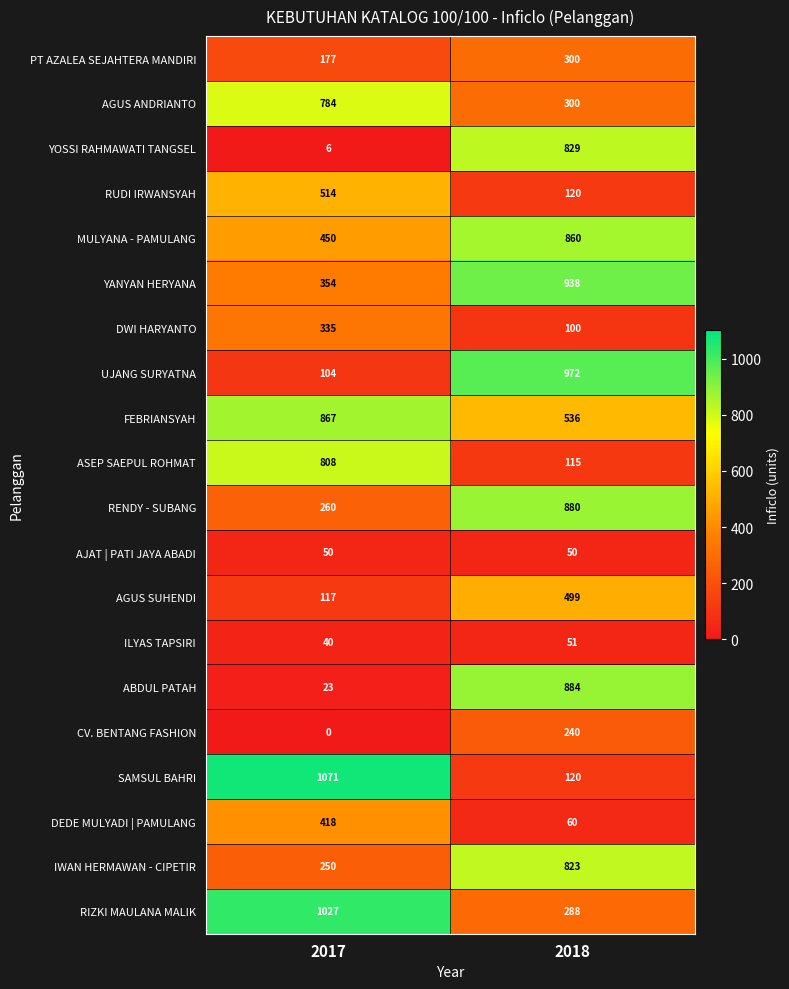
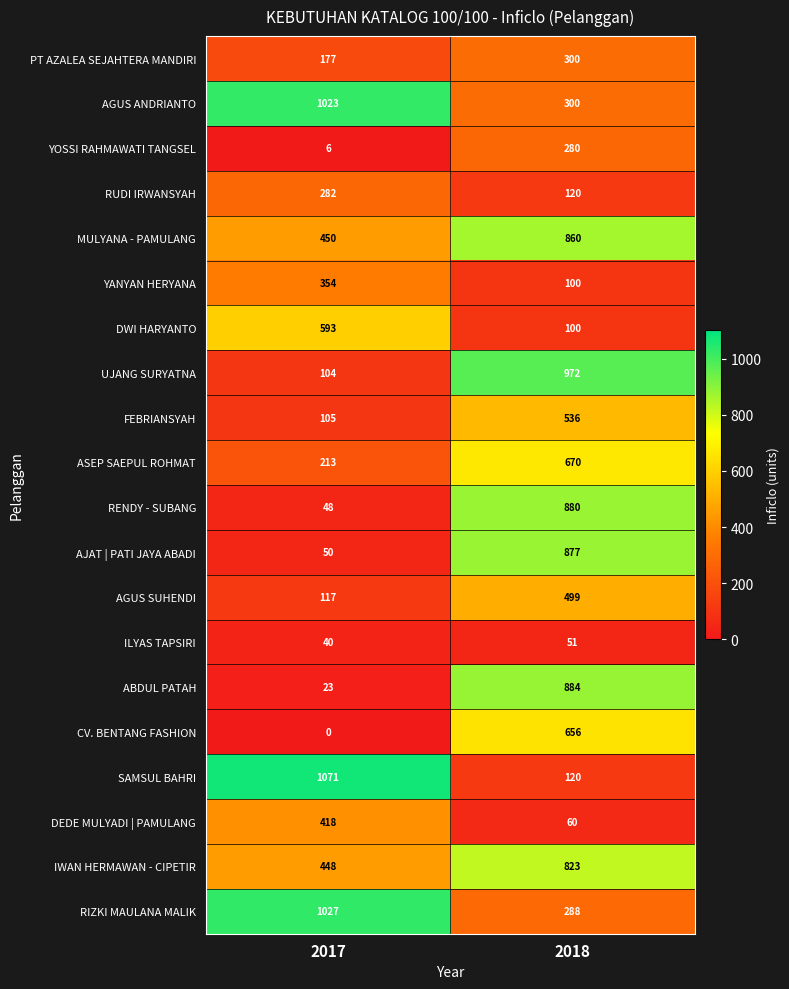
AGUS ANDRIANTO, 2017: 784 -> 1023
YOSSI RAHMAWATI TANGSEL, 2018: 829 -> 280
RUDI IRWANSYAH, 2017: 514 -> 282
YANYAN HERYANA, 2018: 938 -> 100
DWI HARYANTO, 2017: 335 -> 593
FEBRIANSYAH, 2017: 867 -> 105
ASEP SAEPUL ROHMAT, 2017: 808 -> 213
ASEP SAEPUL ROHMAT, 2018: 115 -> 670
RENDY - SUBANG, 2017: 260 -> 48
AJAT | PATI JAYA ABADI, 2018: 50 -> 877
CV. BENTANG FASHION, 2018: 240 -> 656
IWAN HERMAWAN - CIPETIR, 2017: 250 -> 448
